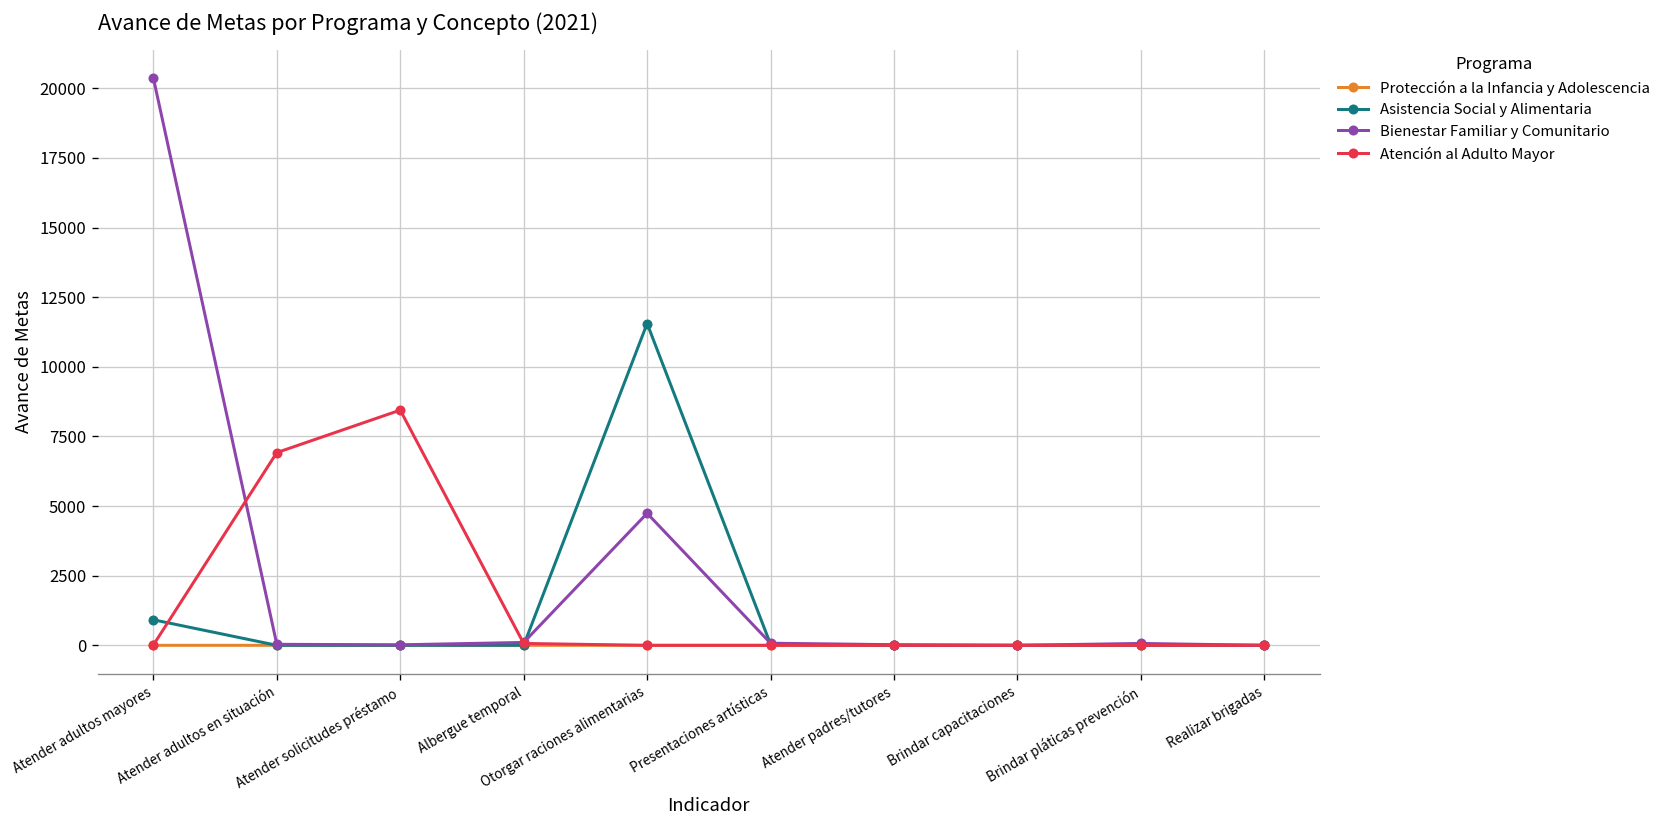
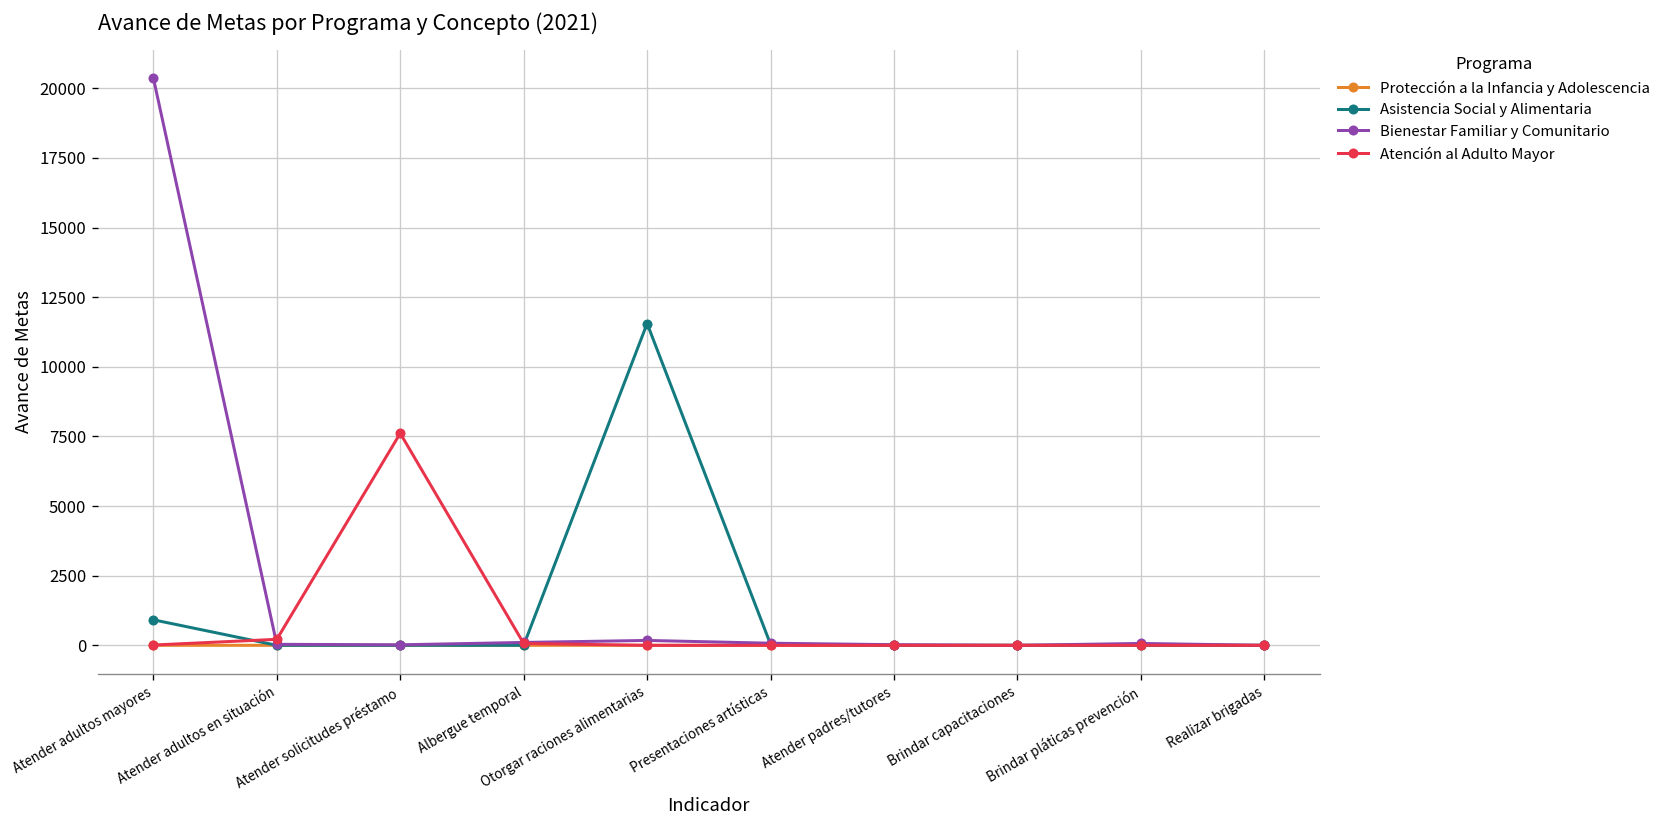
Atención al Adulto Mayor, Atender adultos en situación: 6900 -> 200
Atención al Adulto Mayor, Atender solicitudes préstamo: 8400 -> 7600
Bienestar Familiar y Comunitario, Otorgar raciones alimentarias: 4700 -> 200
